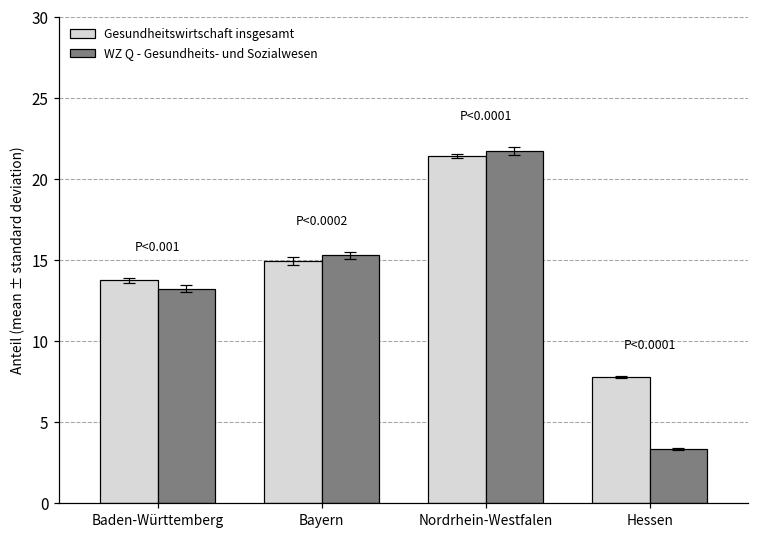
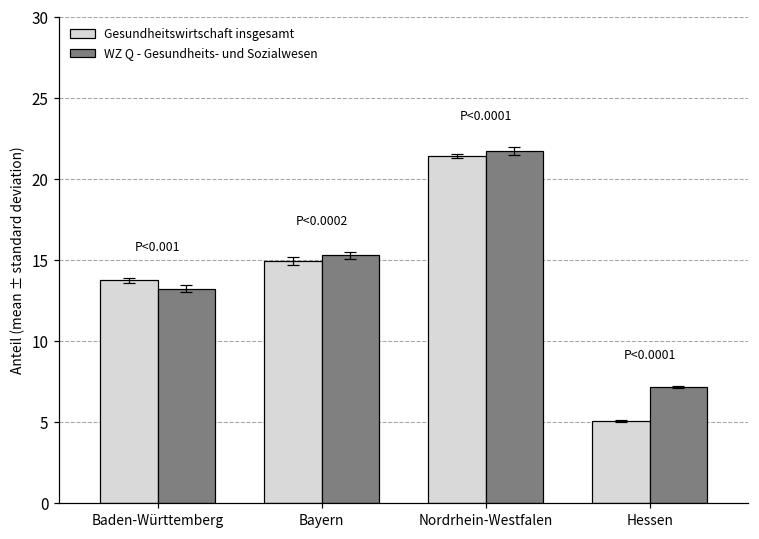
Gesundheitswirtschaft insgesamt, Hessen: 7.8 -> 5.0
WZ Q - Gesundheits- und Sozialwesen, Hessen: 3.4 -> 7.2
